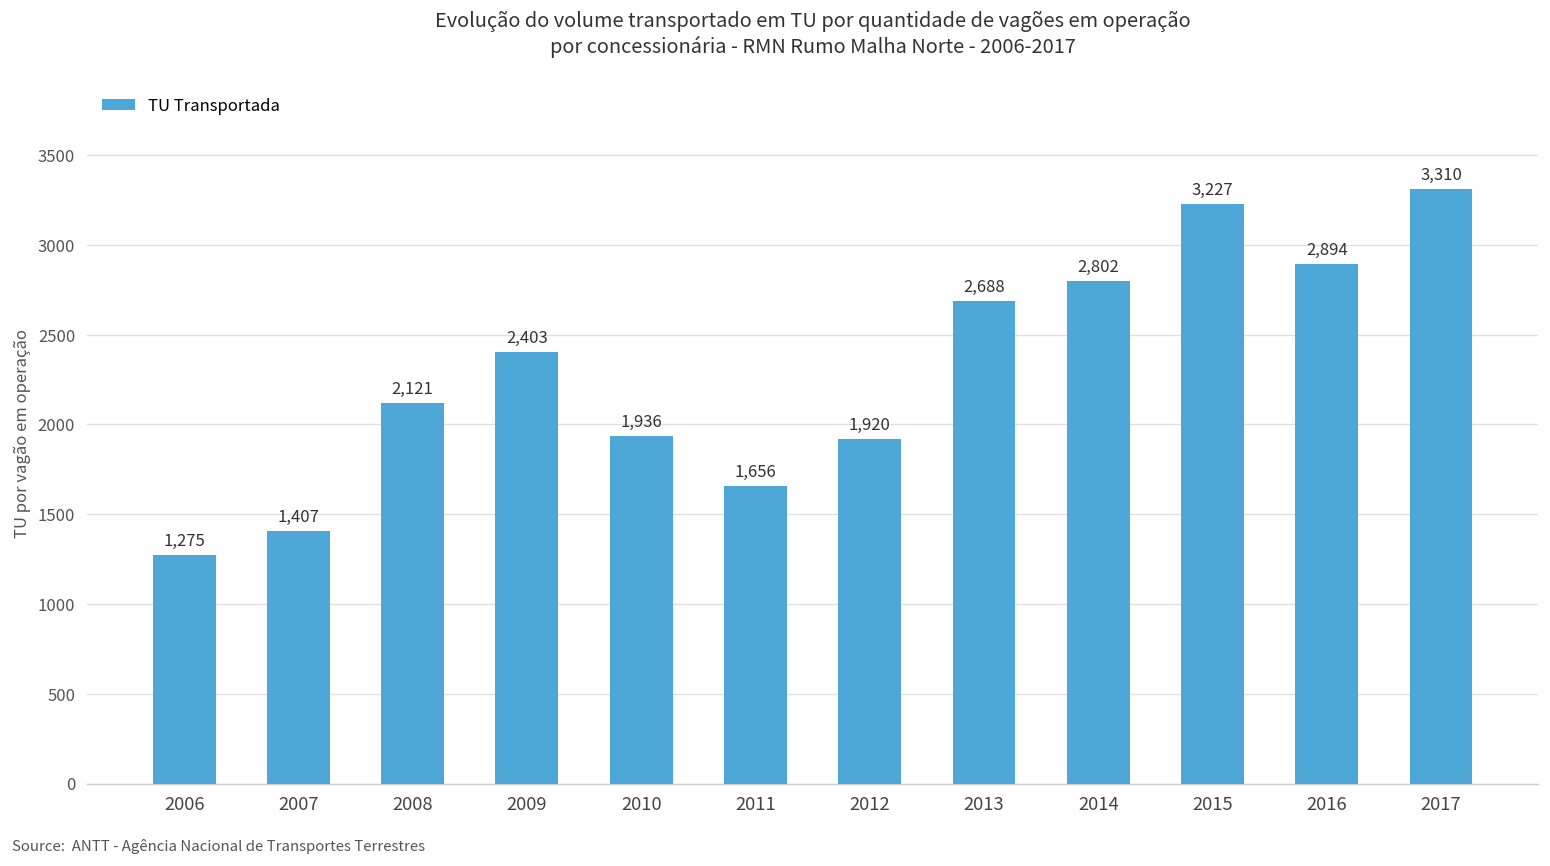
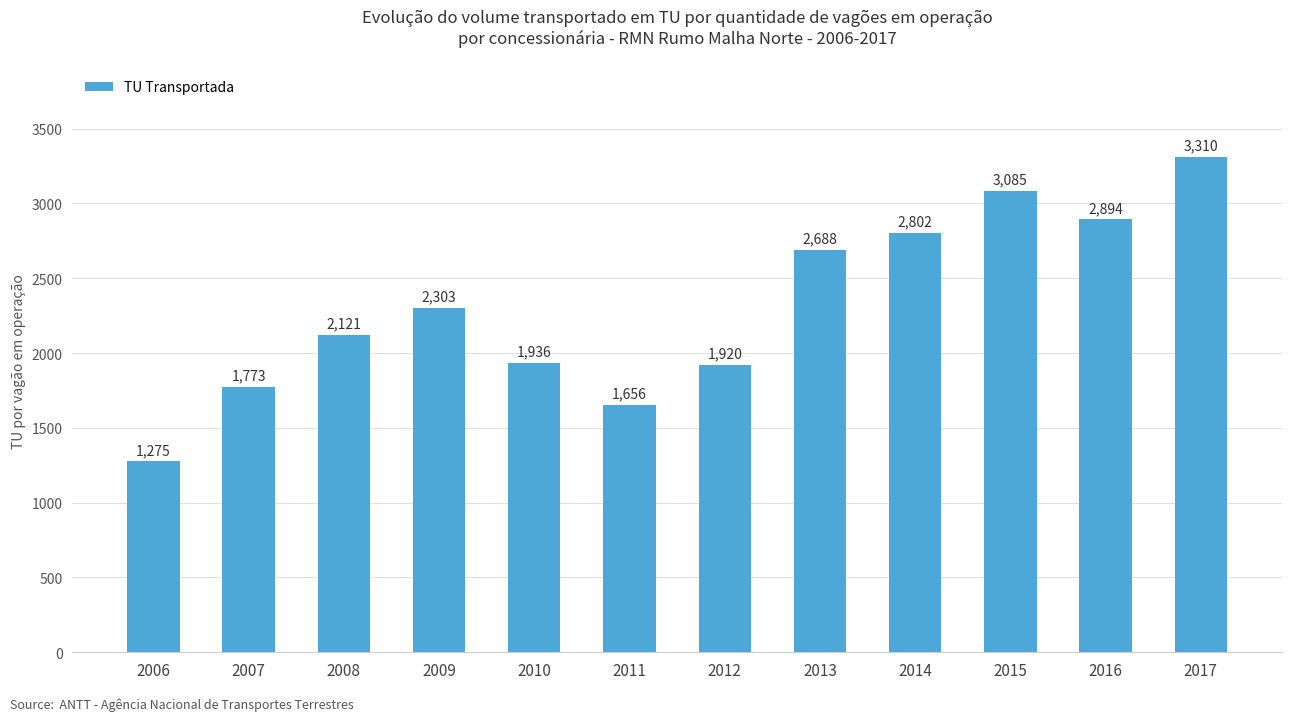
2007: 1,407 -> 1,773
2009: 2,403 -> 2,303
2015: 3,227 -> 3,085
